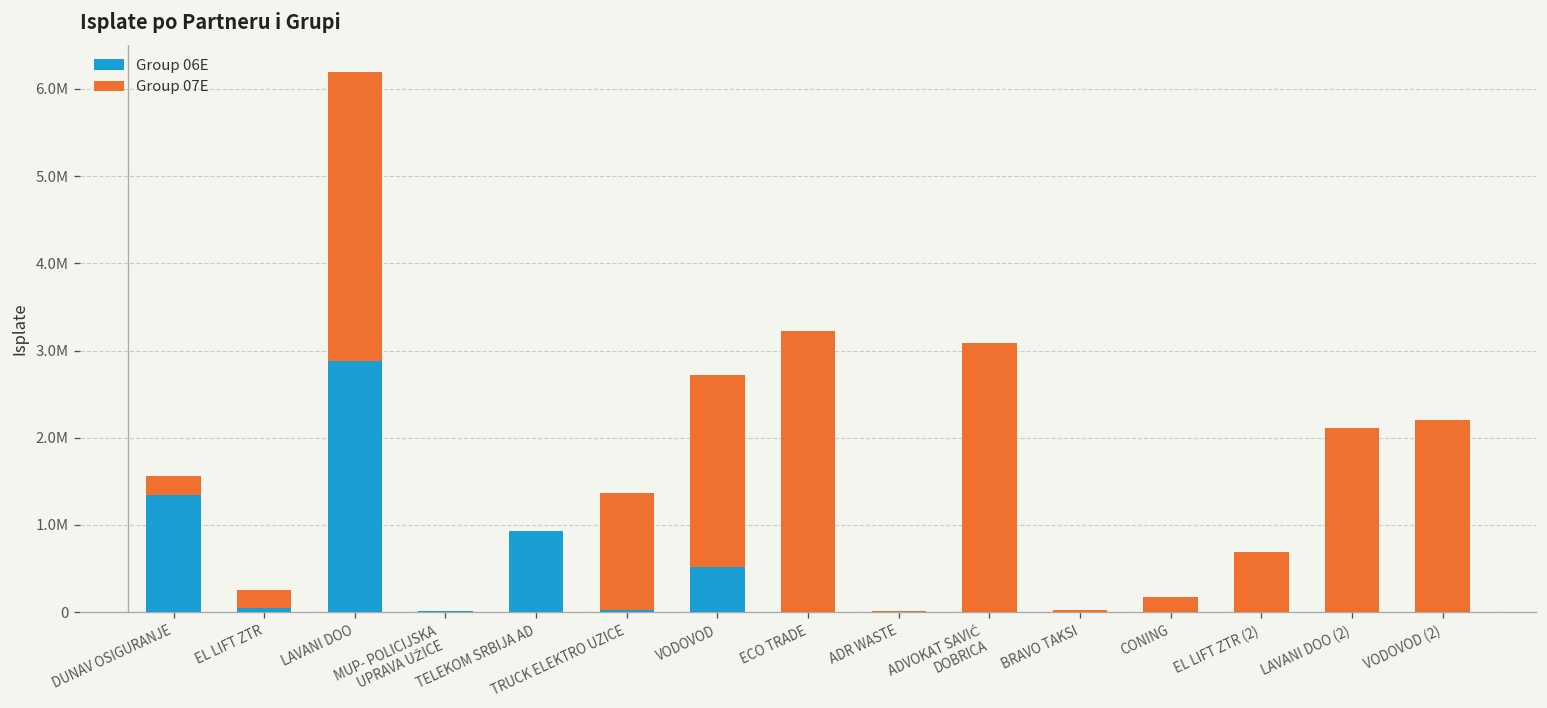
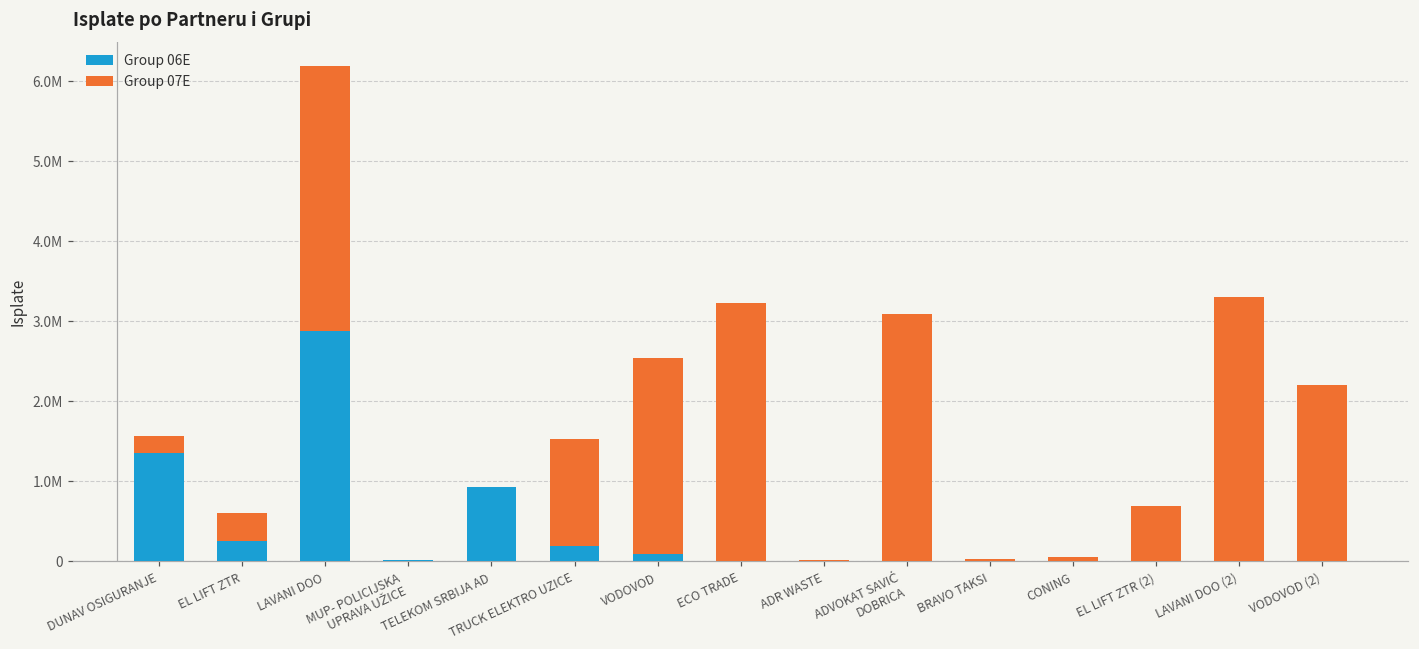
Group 06E, EL LIFT ZTR: 0 -> 300000
Group 07E, EL LIFT ZTR: 200000 -> 400000
Group 06E, TRUCK ELEKTRO UZICE: 0 -> 200000
Group 06E, VODOVOD: 500000 -> 100000
Group 07E, VODOVOD: 2200000 -> 2500000
Group 07E, CONING: 200000 -> 100000
Group 07E, LAVANI DOO (2): 2100000 -> 3300000
